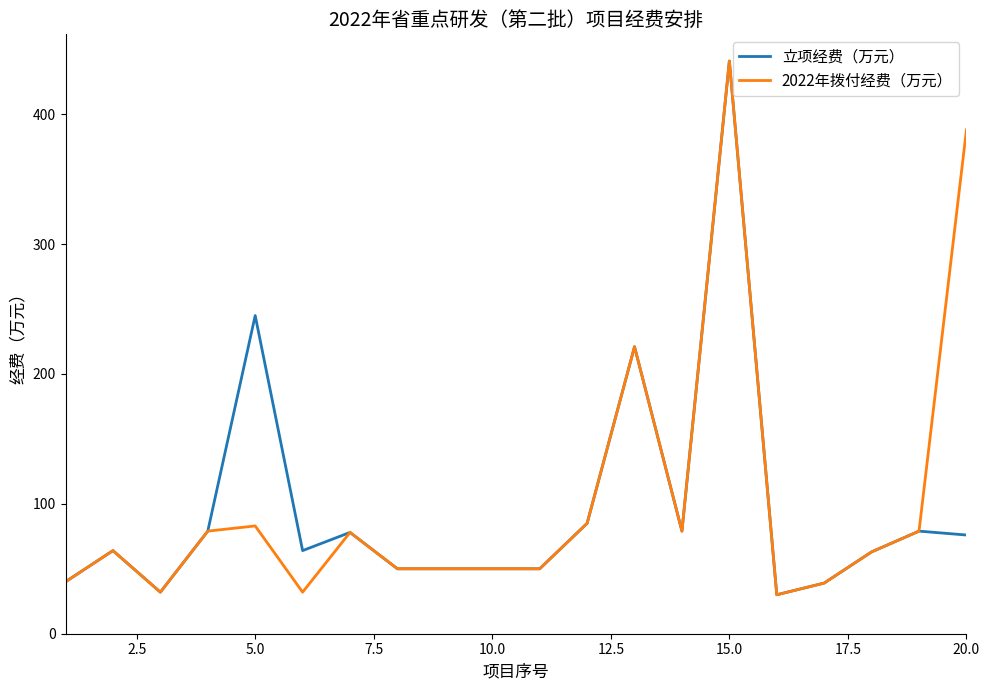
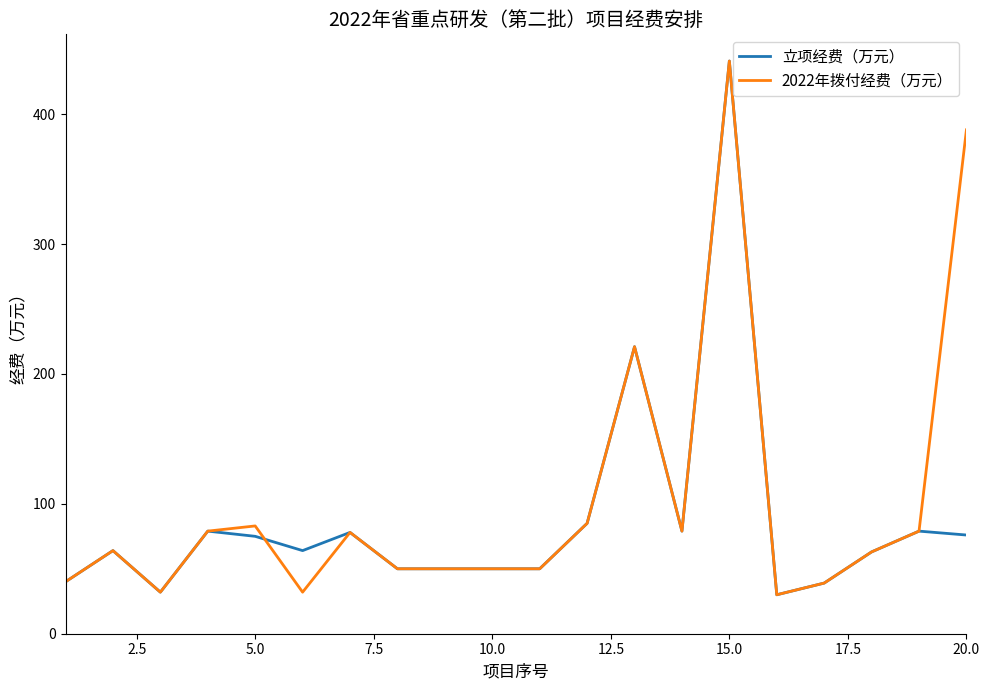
立项经费（万元）, 5.0: 245 -> 75
